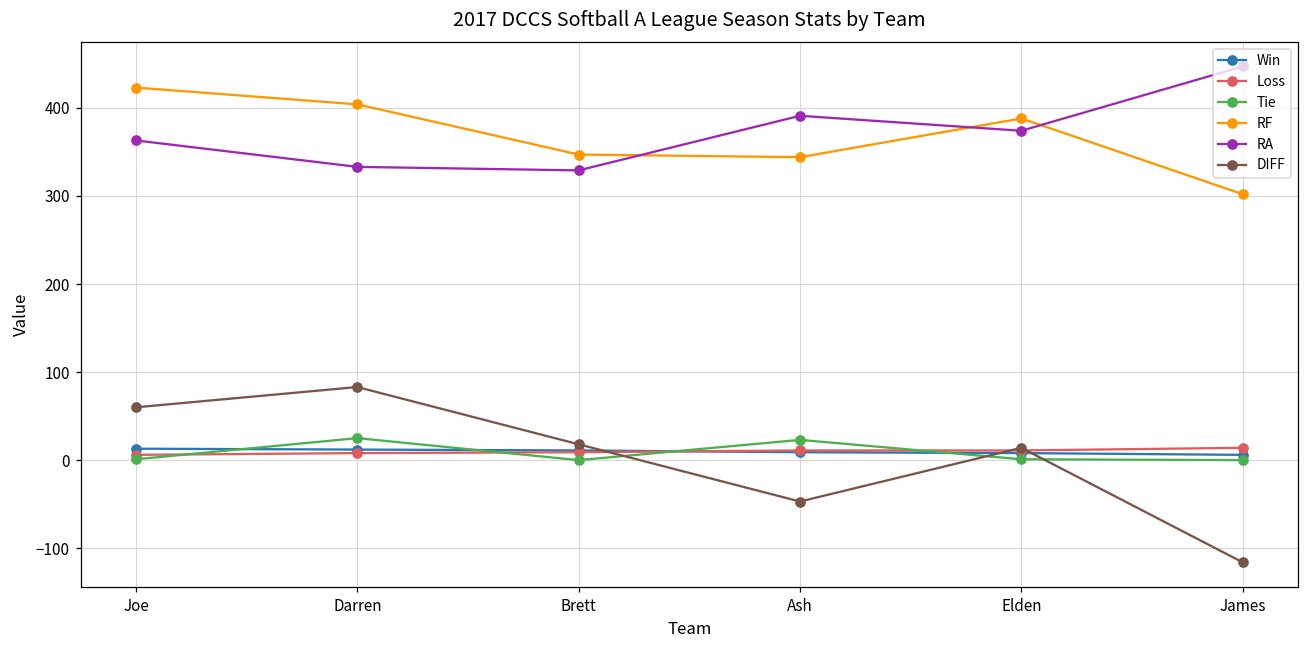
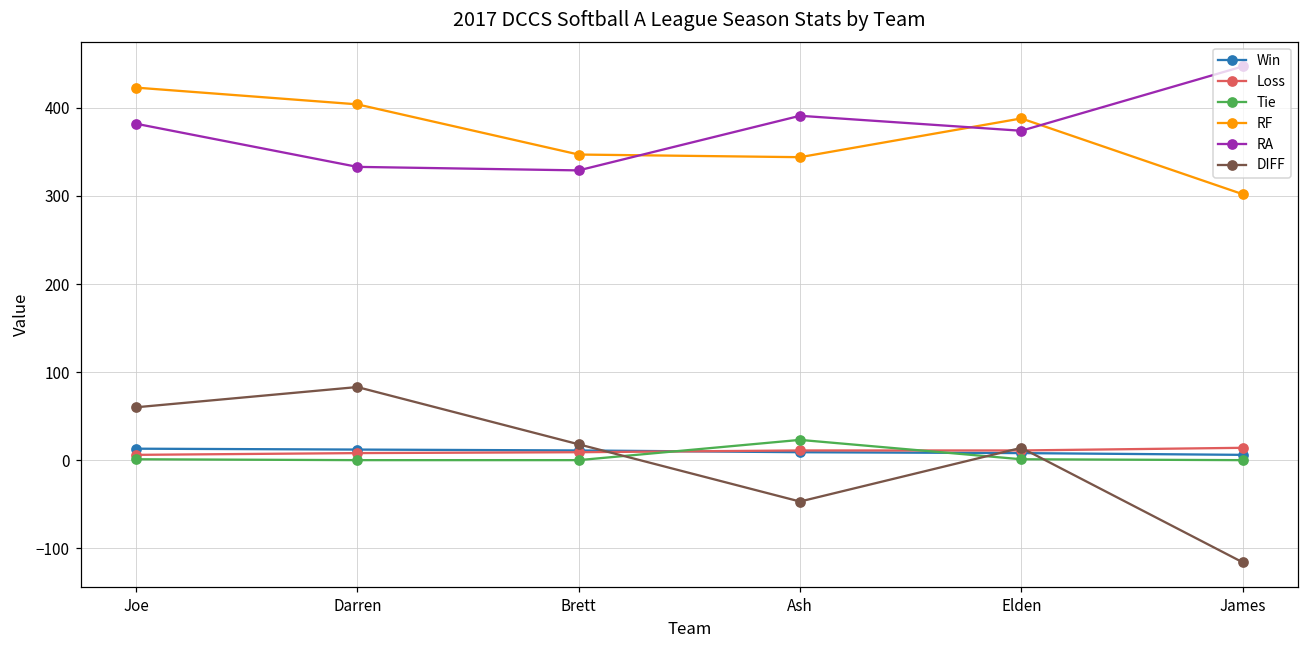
RA, Joe: 360 -> 380
Tie, Darren: 30 -> 0
